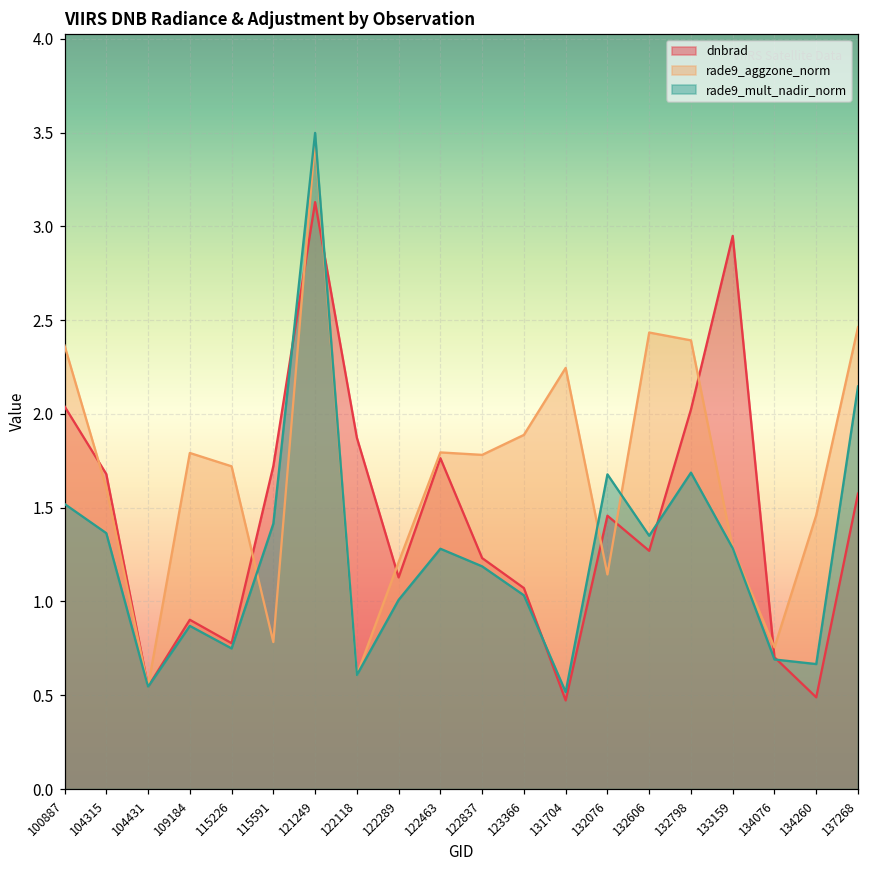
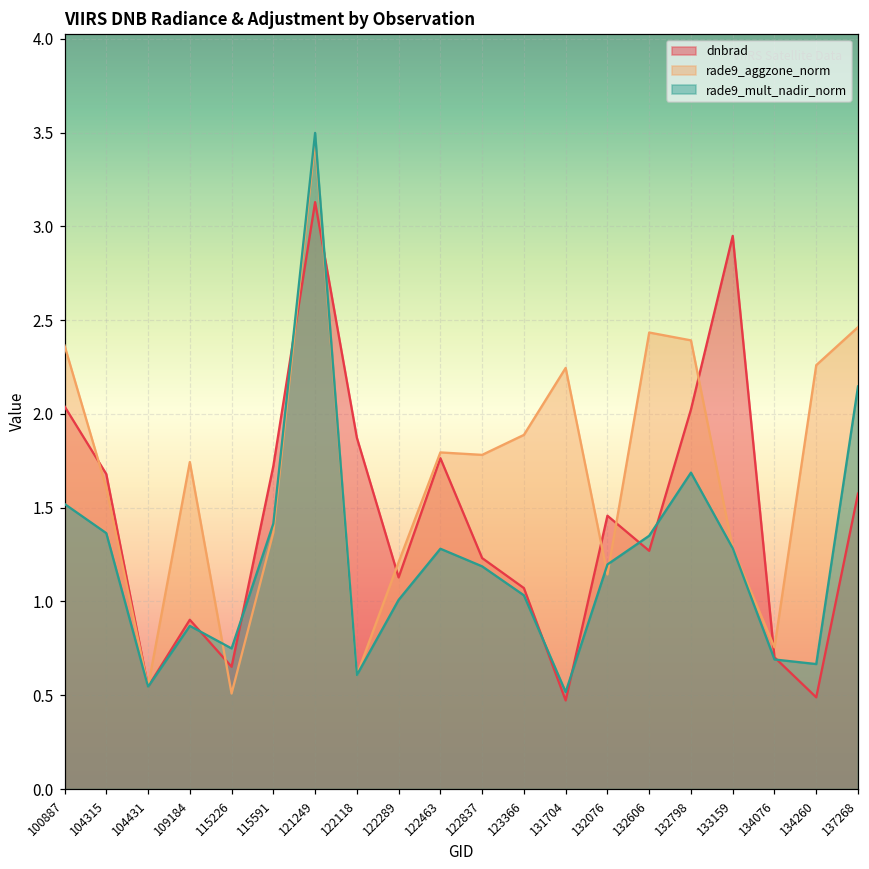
rade9_aggzone_norm, 109184: 1.79 -> 1.74
dnbrad, 115226: 0.78 -> 0.65
rade9_aggzone_norm, 115226: 1.72 -> 0.51
rade9_aggzone_norm, 115591: 0.78 -> 1.37
rade9_mult_nadir_norm, 132076: 1.68 -> 1.20
rade9_aggzone_norm, 134260: 1.46 -> 2.26
